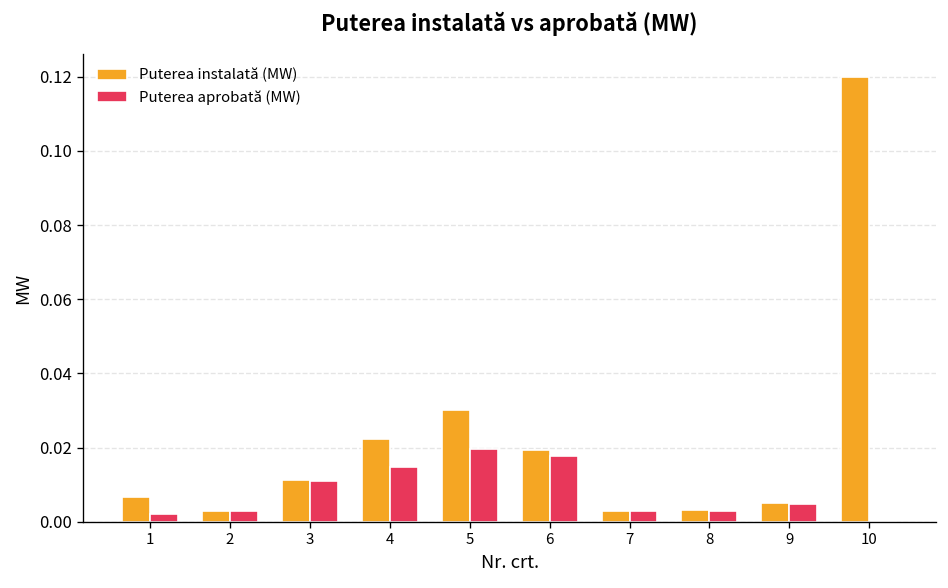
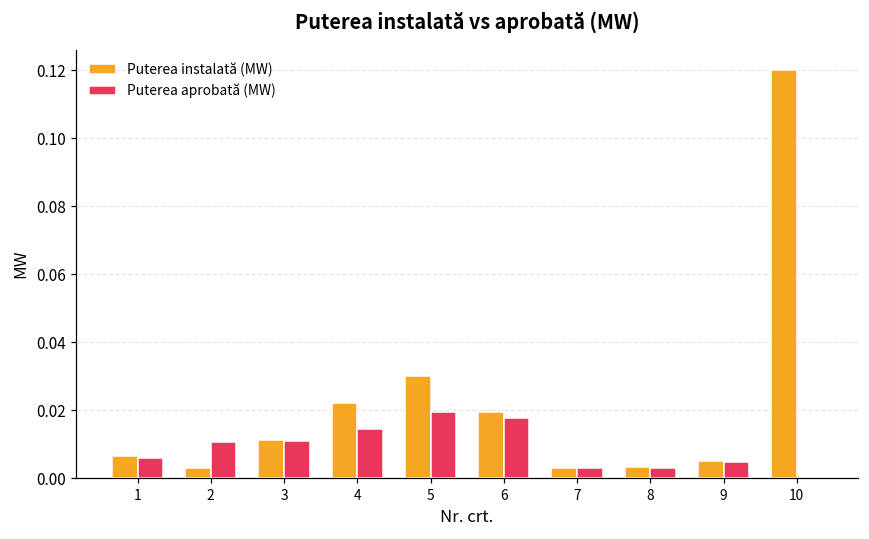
Puterea aprobată (MW), 1: 0.002 -> 0.006
Puterea aprobată (MW), 2: 0.003 -> 0.011
